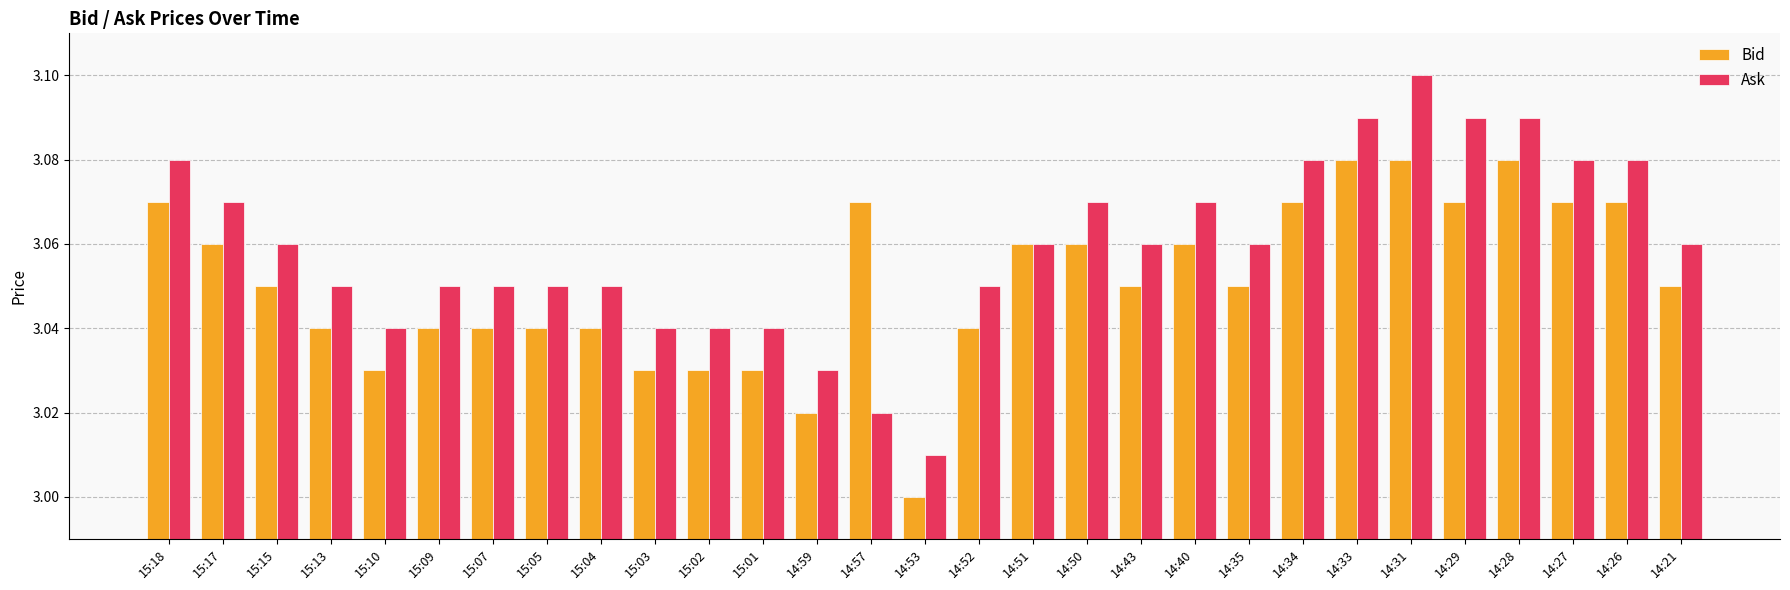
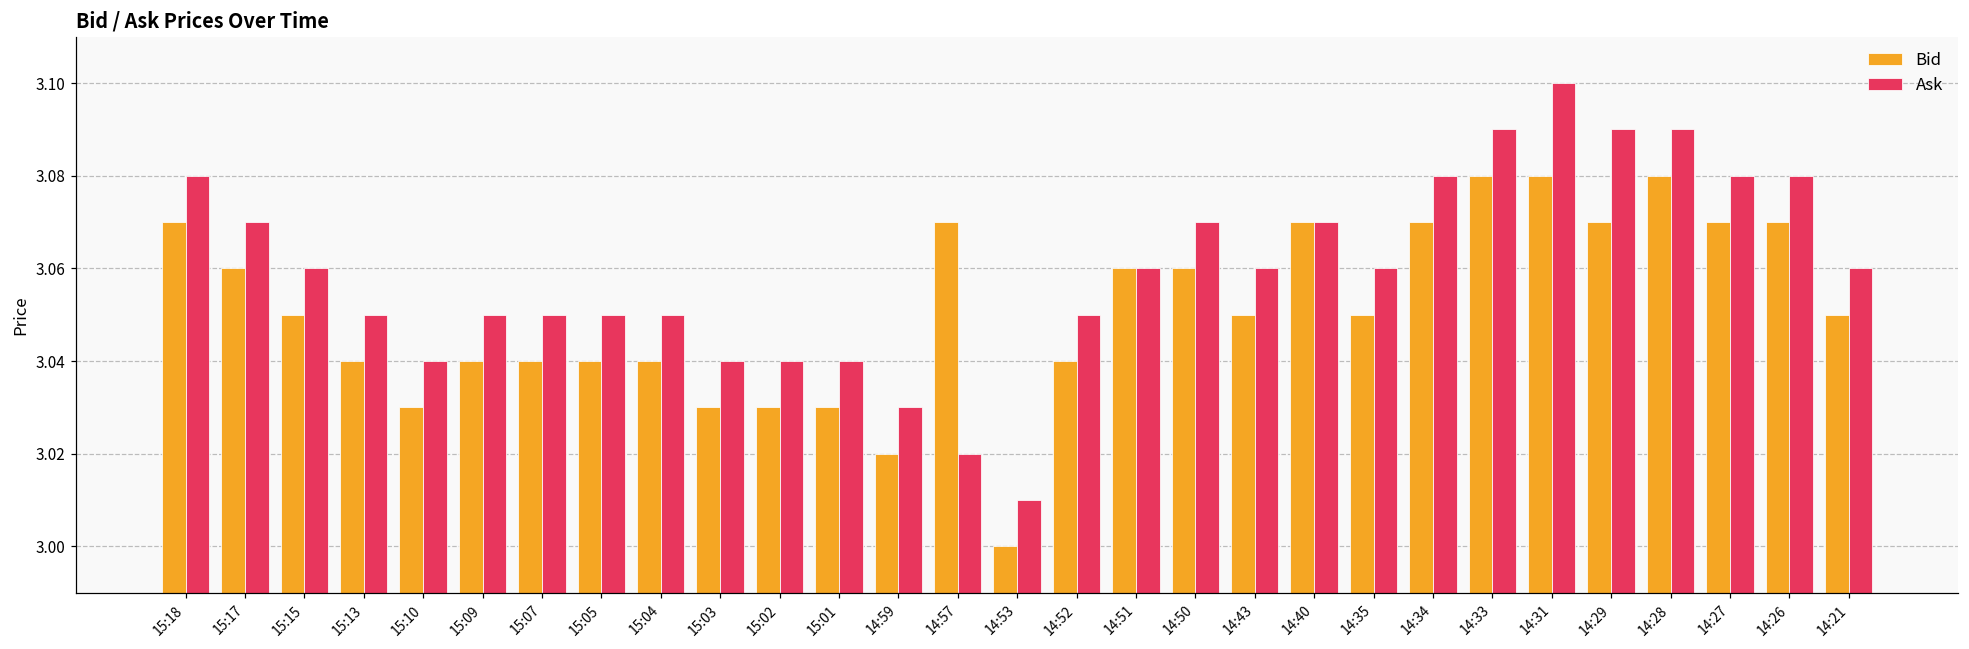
Bid, 14:40: 3.06 -> 3.07
